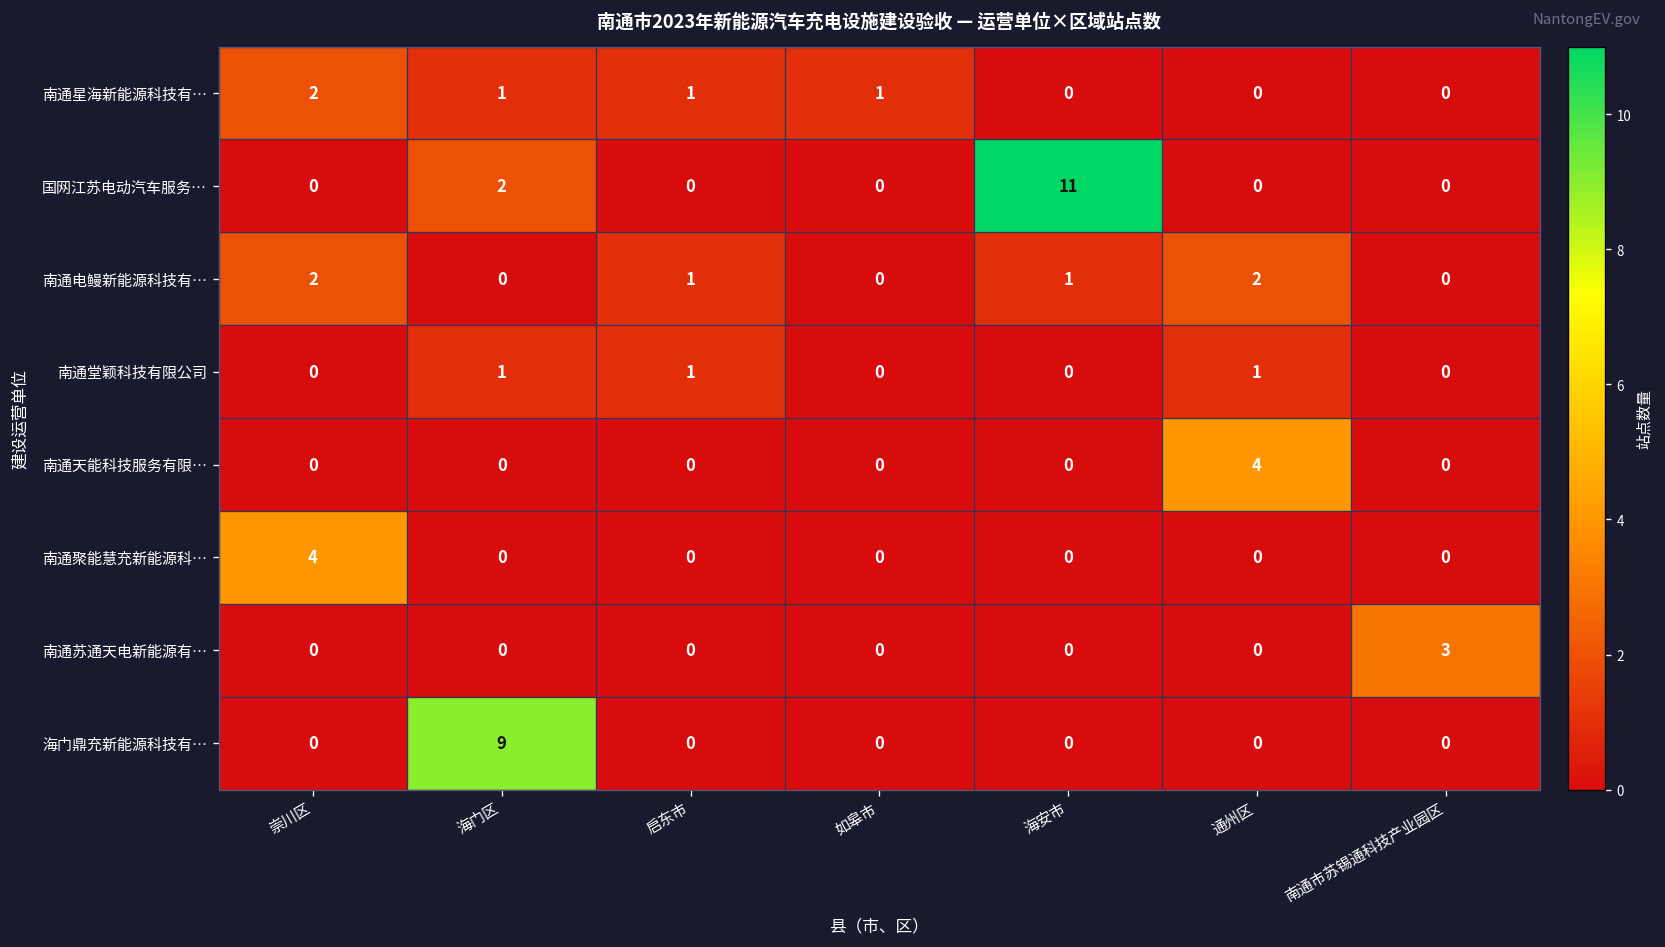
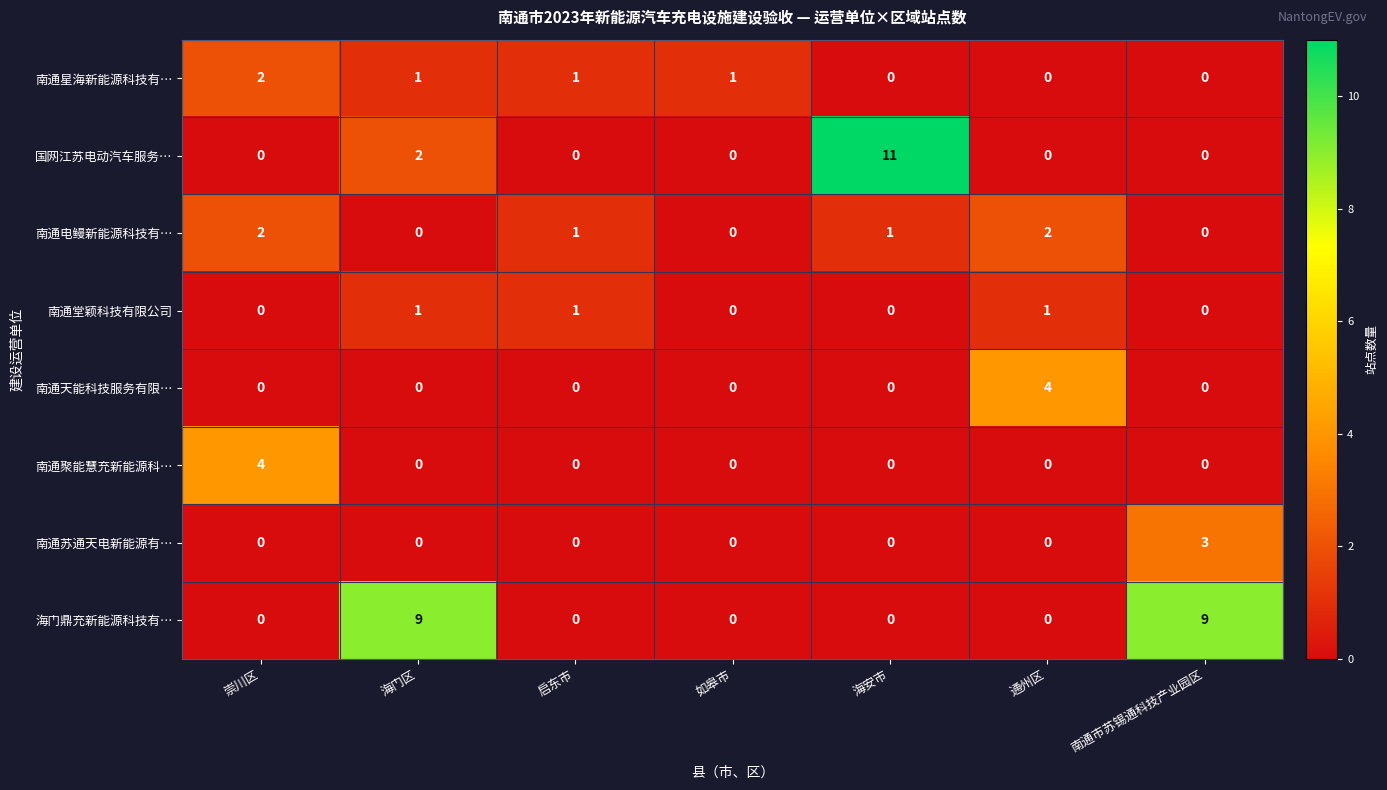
海门鼎充新能源科技有…, 南通市苏锡通科技产业园区: 0 -> 9
